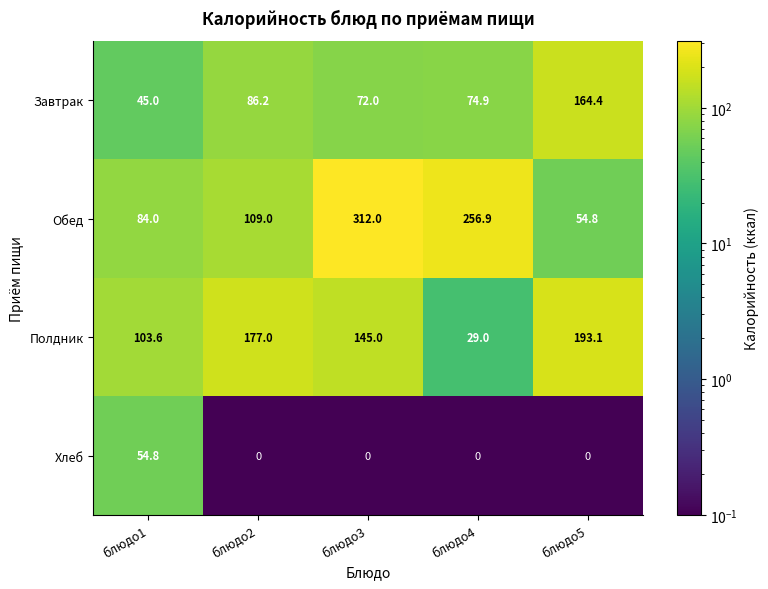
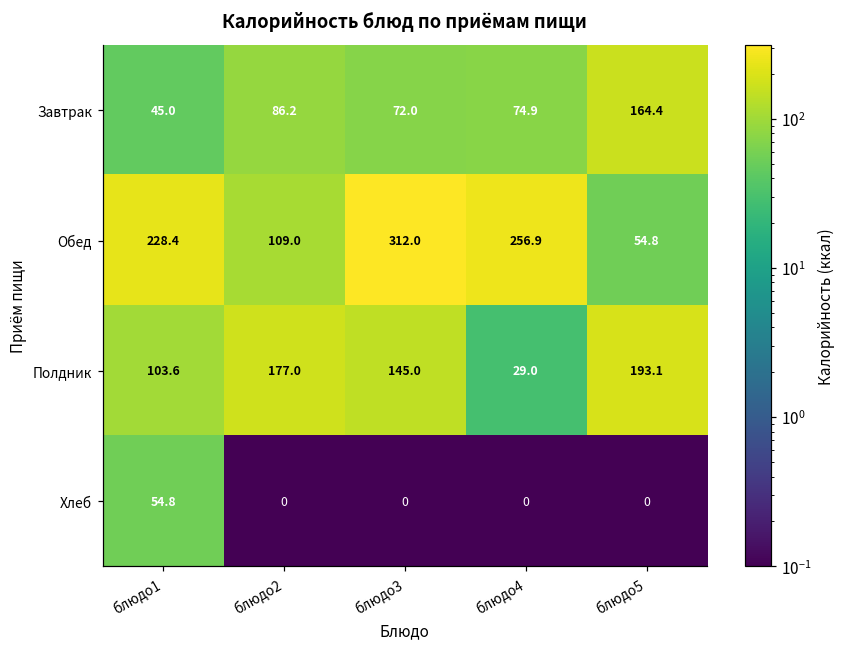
Обед, блюдо1: 84.0 -> 228.4
